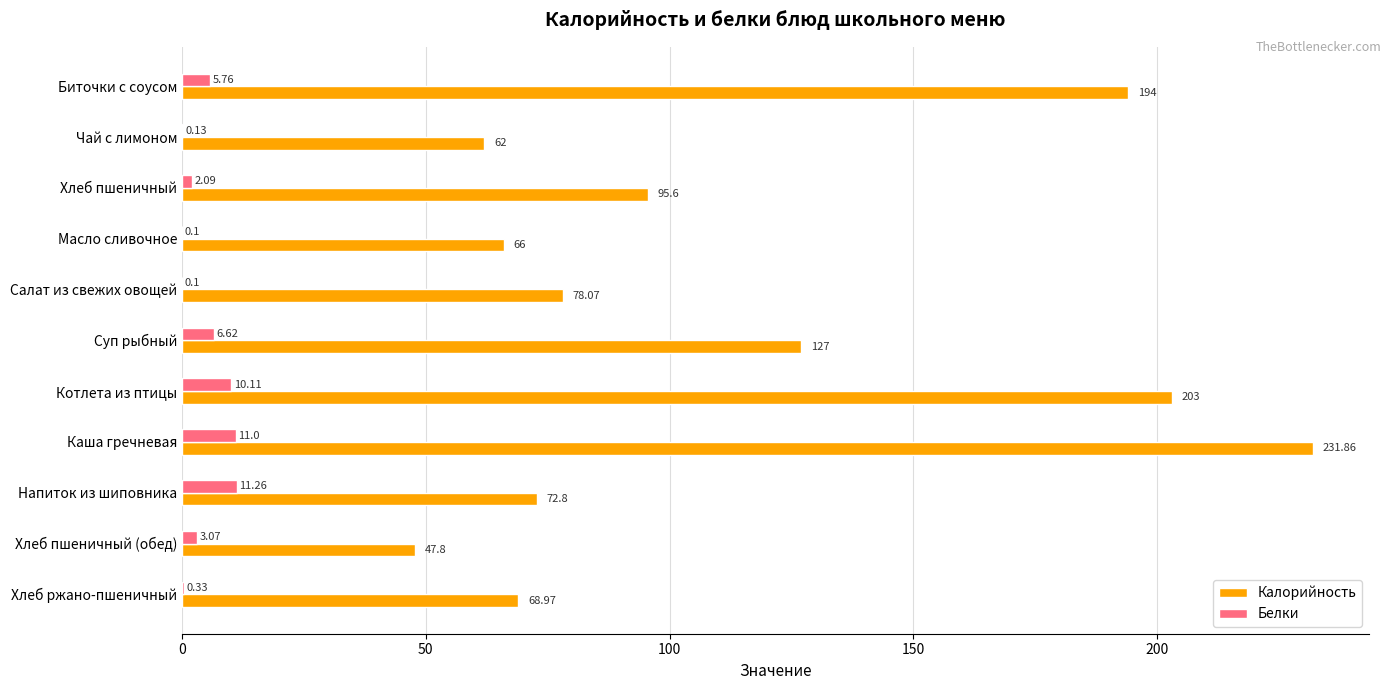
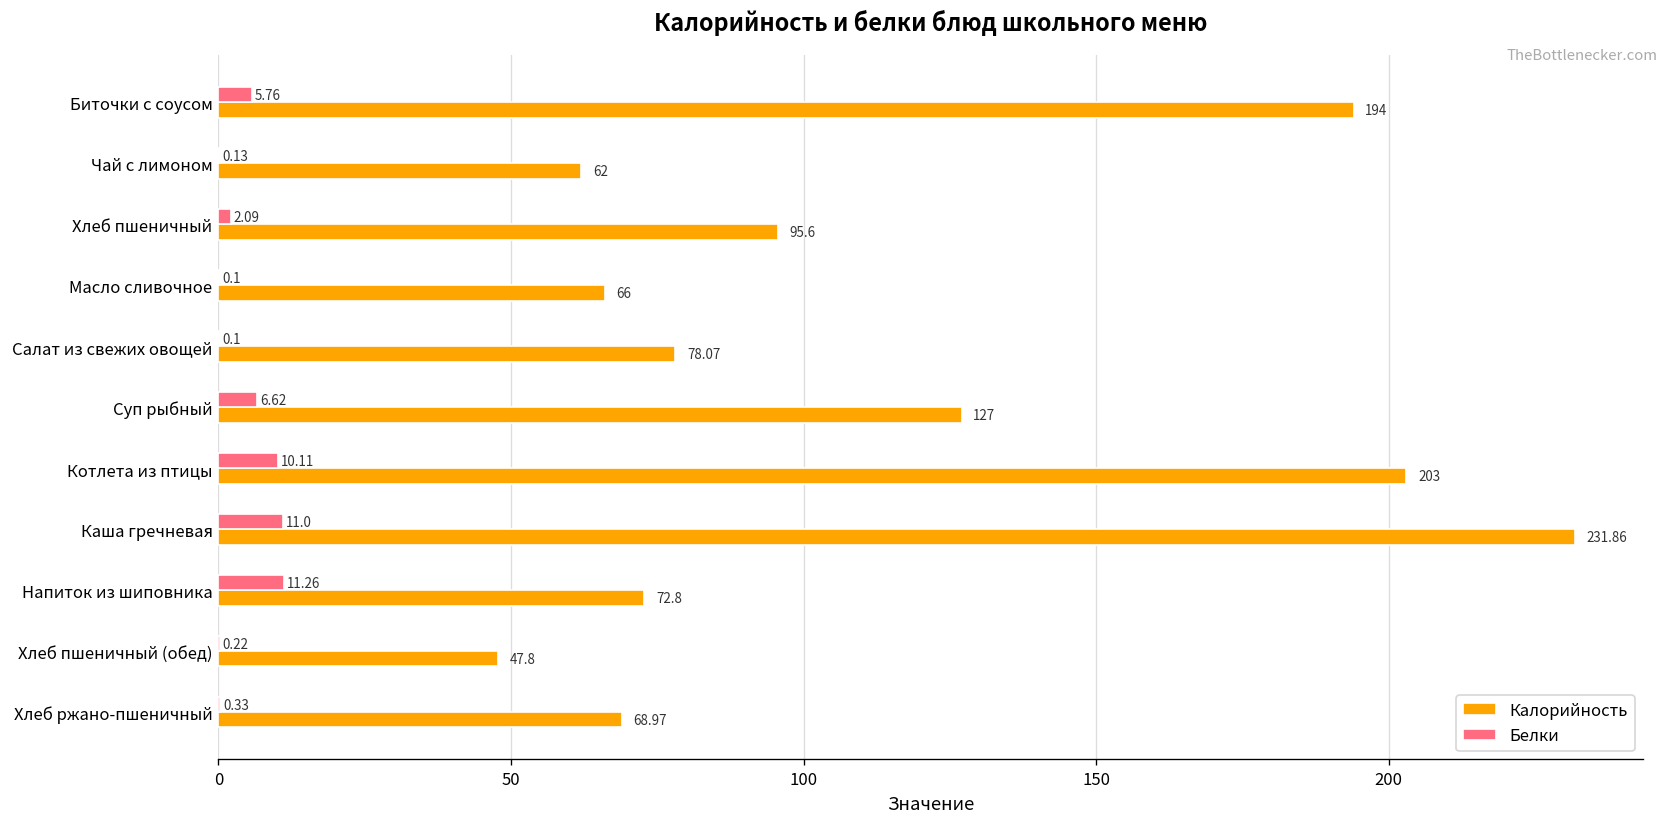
Белки, Хлеб пшеничный (обед): 3.07 -> 0.22
